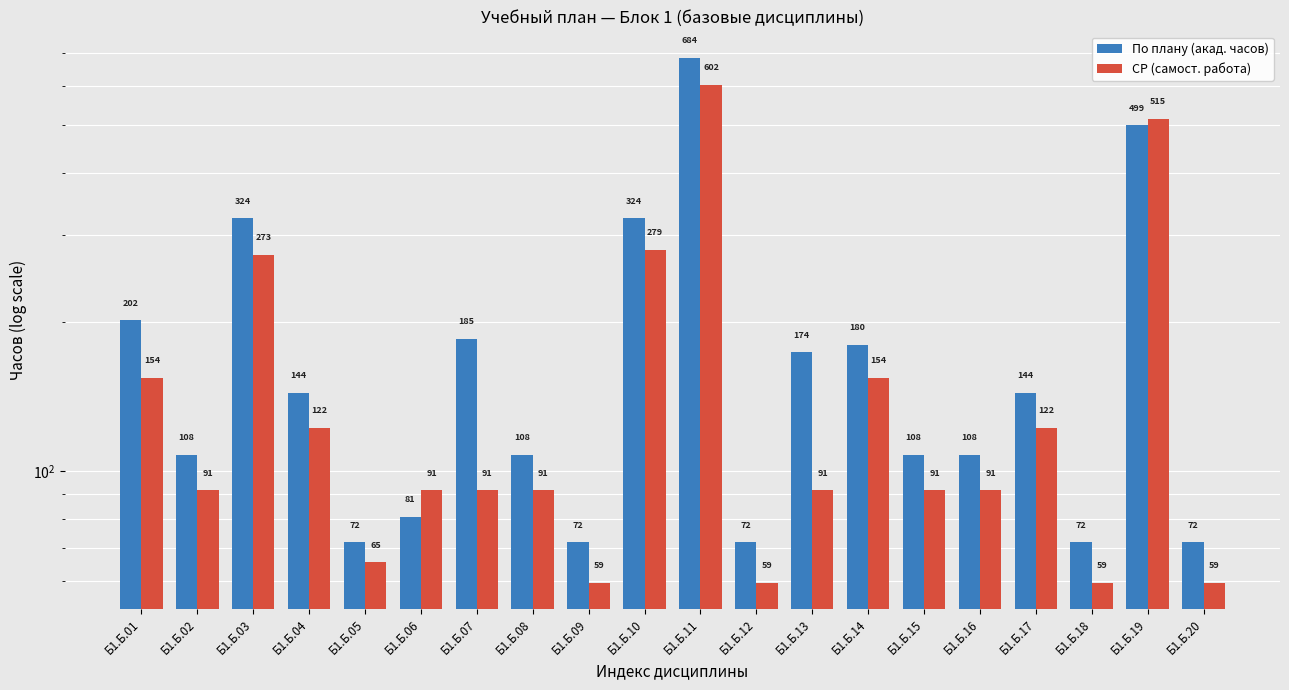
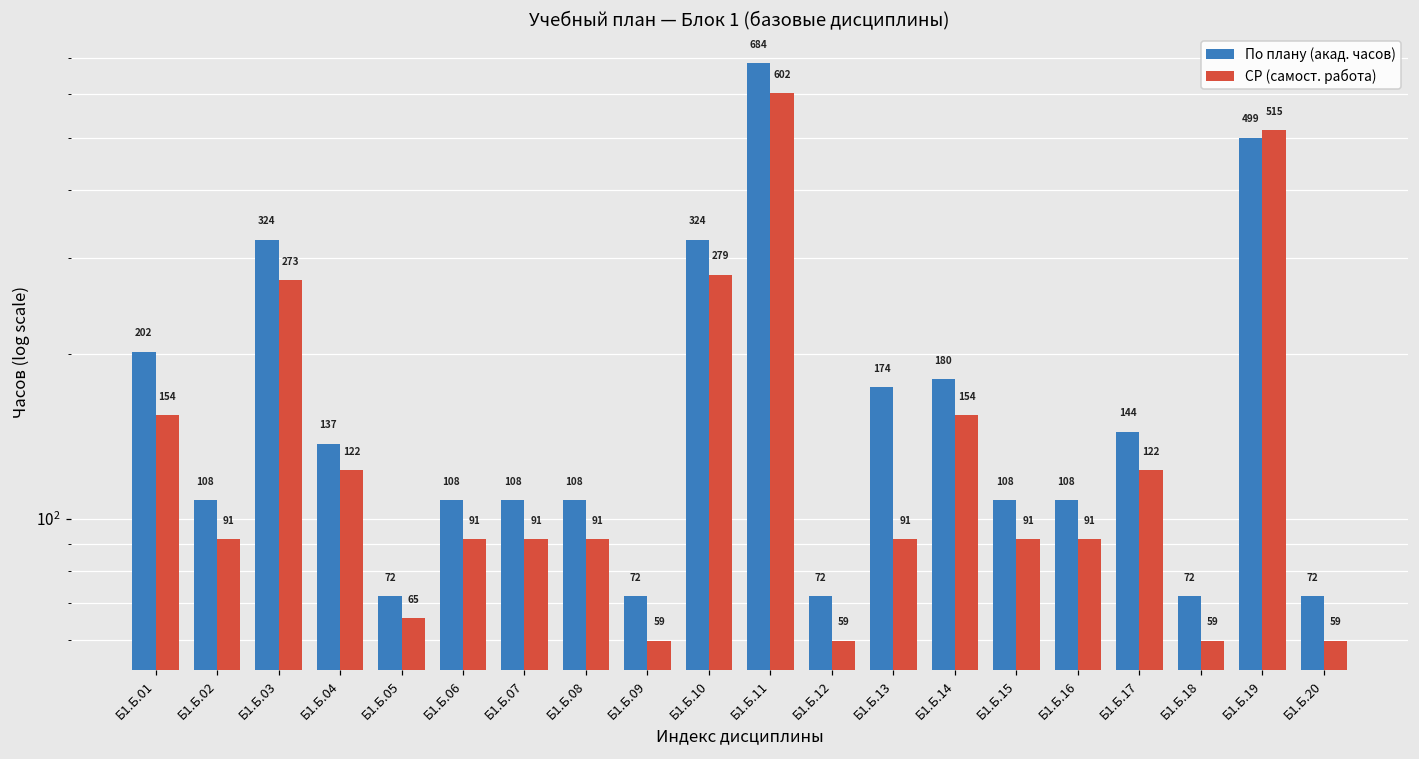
По плану (акад. часов), Б1.Б.04: 144 -> 137
По плану (акад. часов), Б1.Б.06: 81 -> 108
По плану (акад. часов), Б1.Б.07: 185 -> 108
